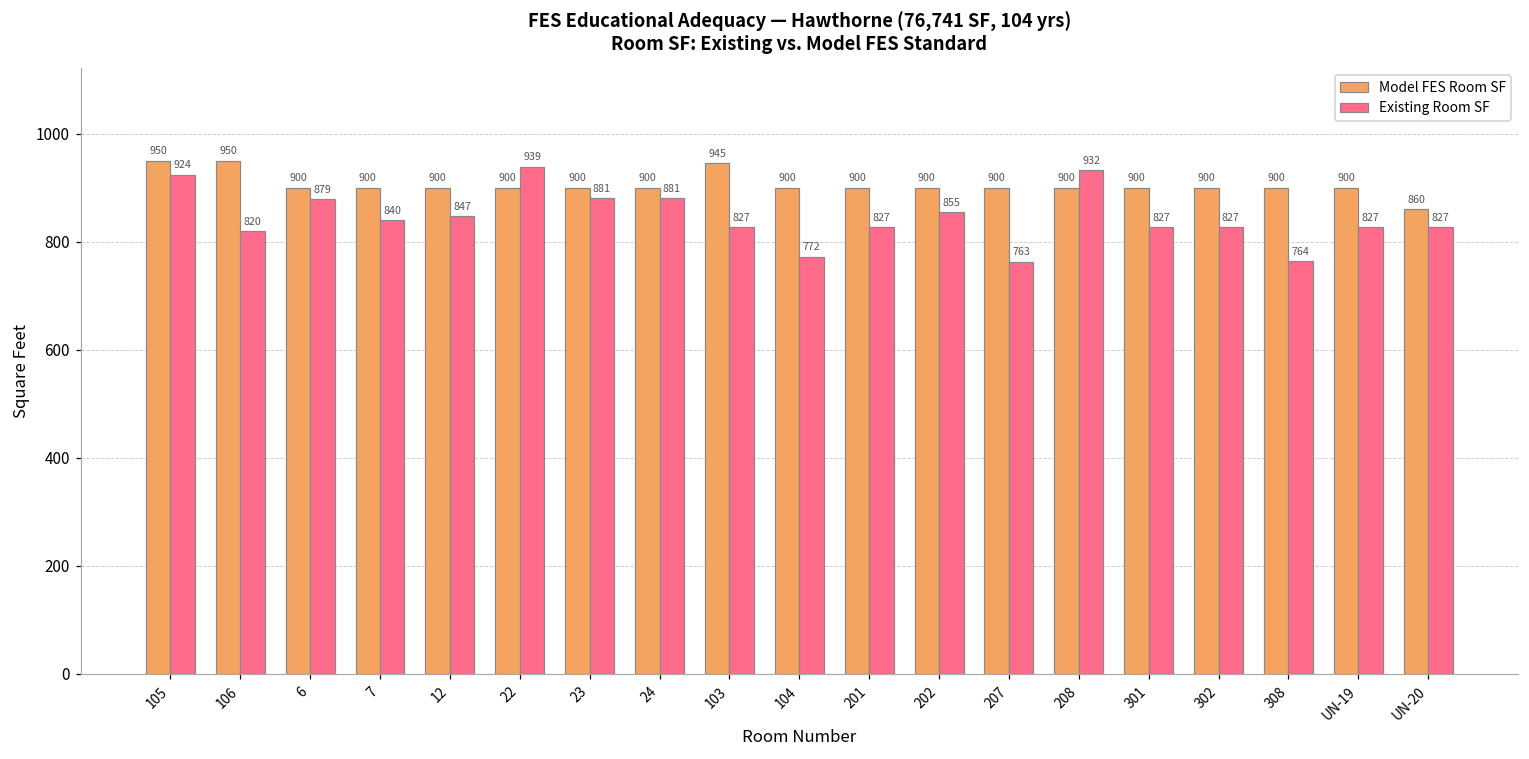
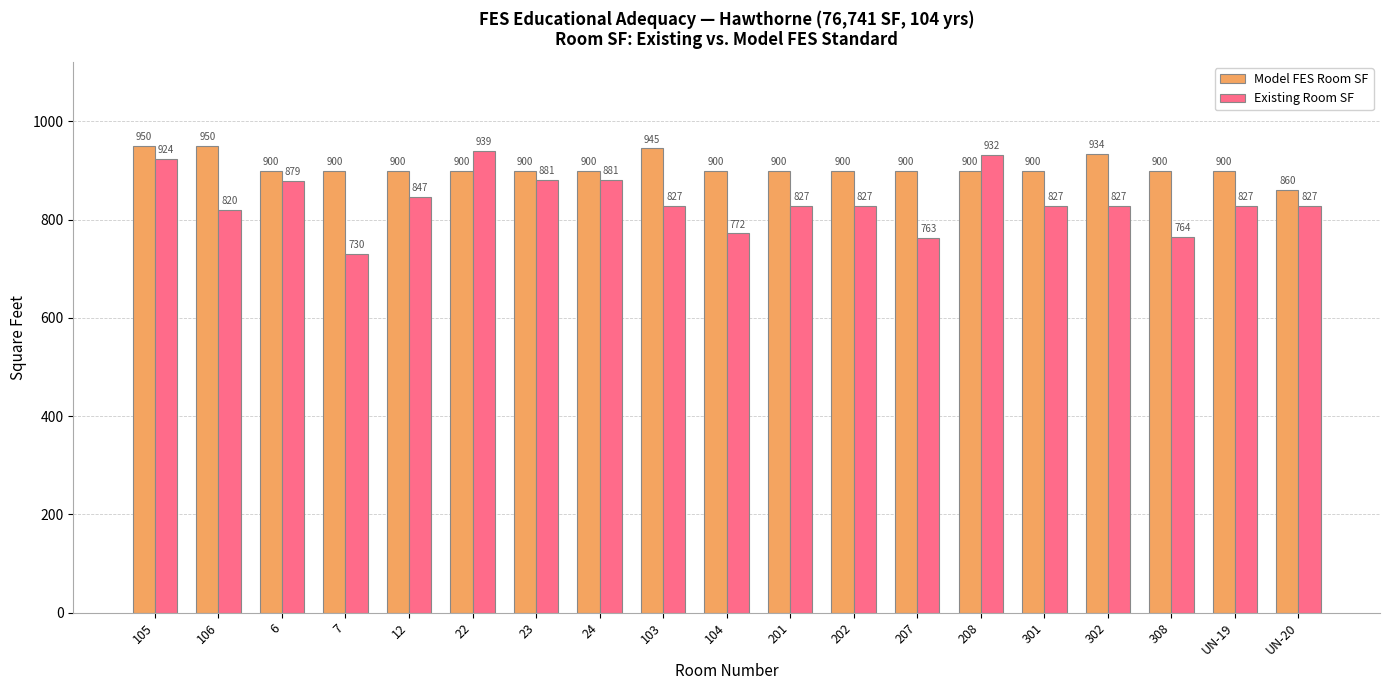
Existing Room SF, 7: 840 -> 730
Existing Room SF, 202: 855 -> 827
Model FES Room SF, 302: 900 -> 934
